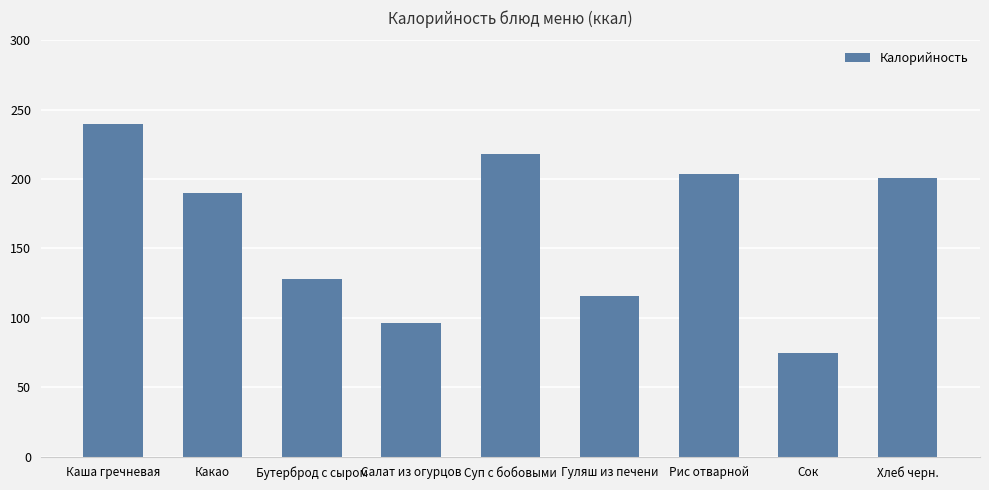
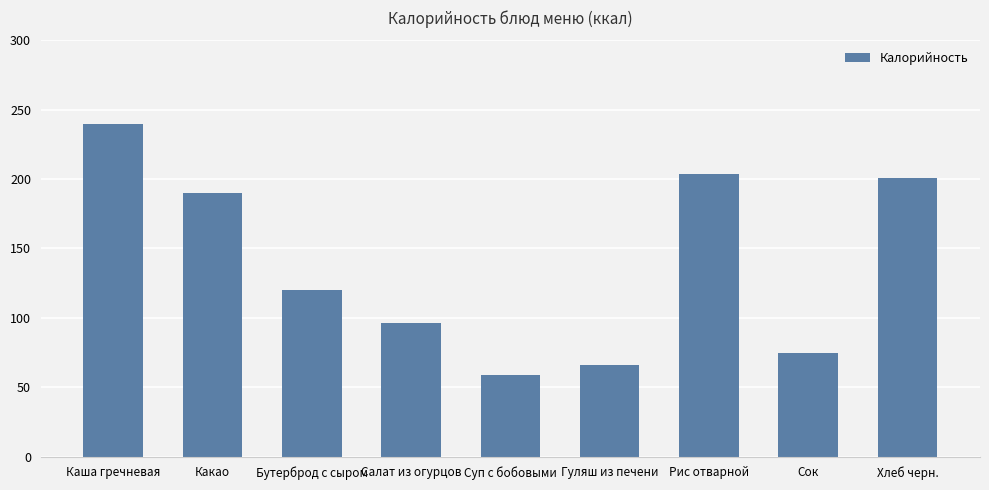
Бутерброд с сыром: 128 -> 120
Суп с бобовыми: 218 -> 59
Гуляш из печени: 116 -> 66
